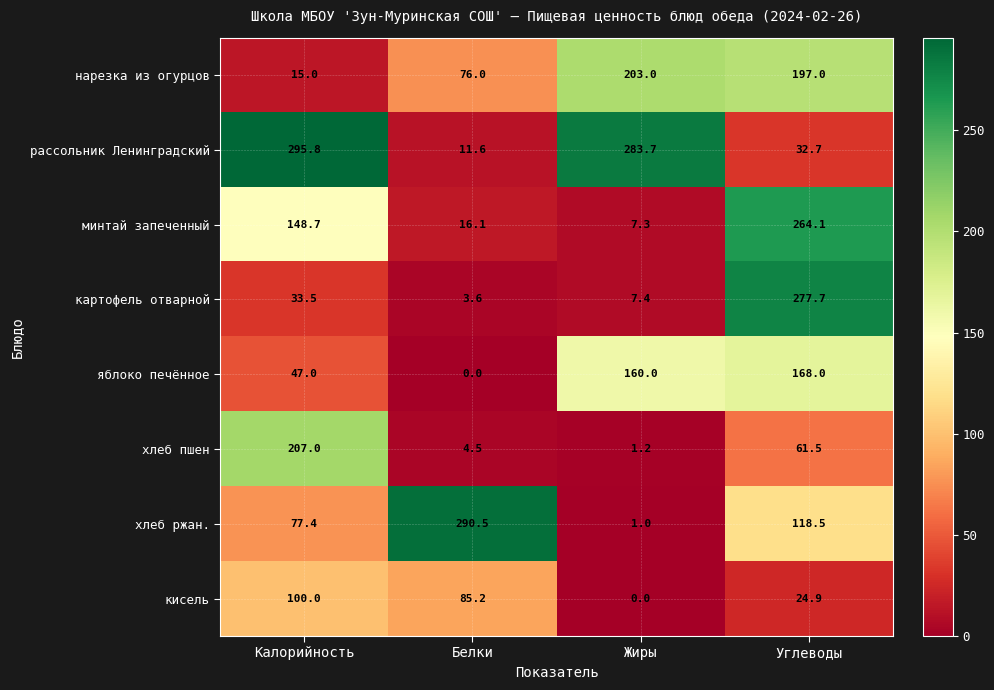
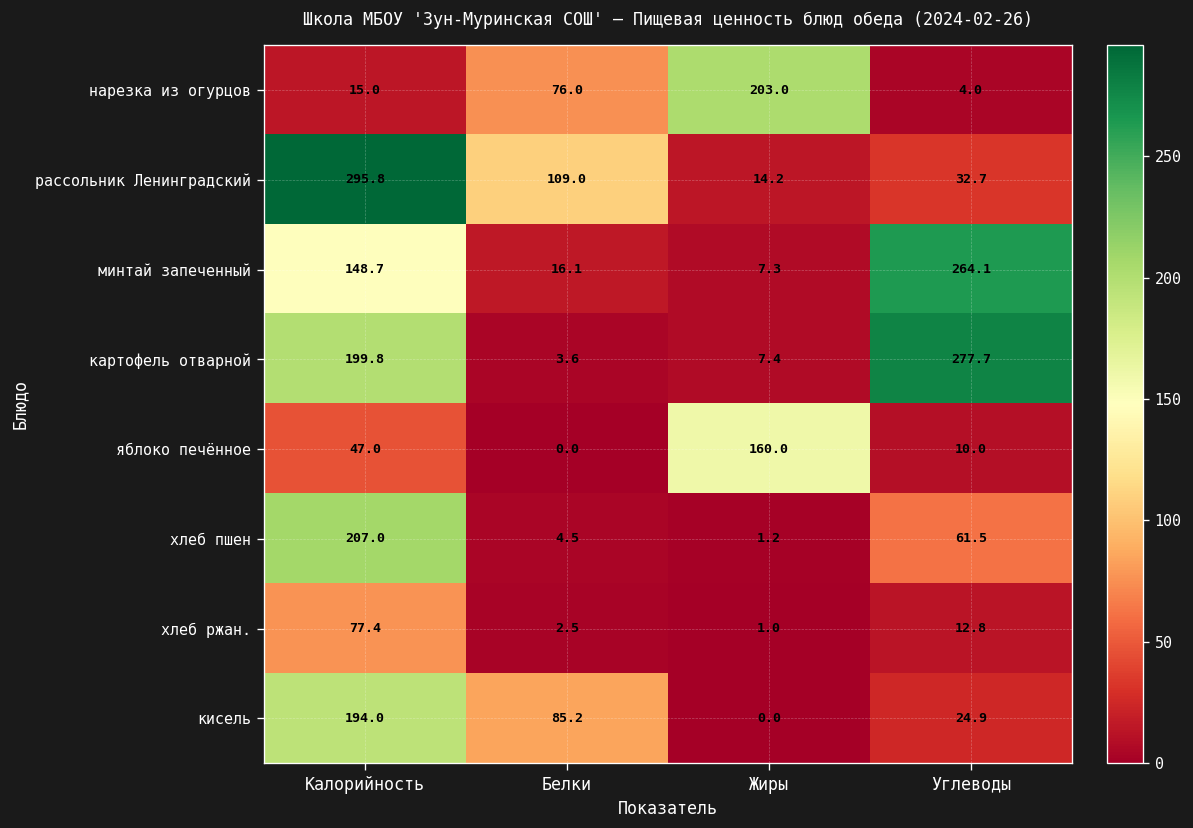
нарезка из огурцов, Углеводы: 197.0 -> 4.0
рассольник Ленинградский, Белки: 11.6 -> 109.0
рассольник Ленинградский, Жиры: 283.7 -> 14.2
картофель отварной, Калорийность: 33.5 -> 199.8
яблоко печённое, Углеводы: 168.0 -> 10.0
хлеб ржан., Белки: 290.5 -> 2.5
хлеб ржан., Углеводы: 118.5 -> 12.8
кисель, Калорийность: 100.0 -> 194.0
